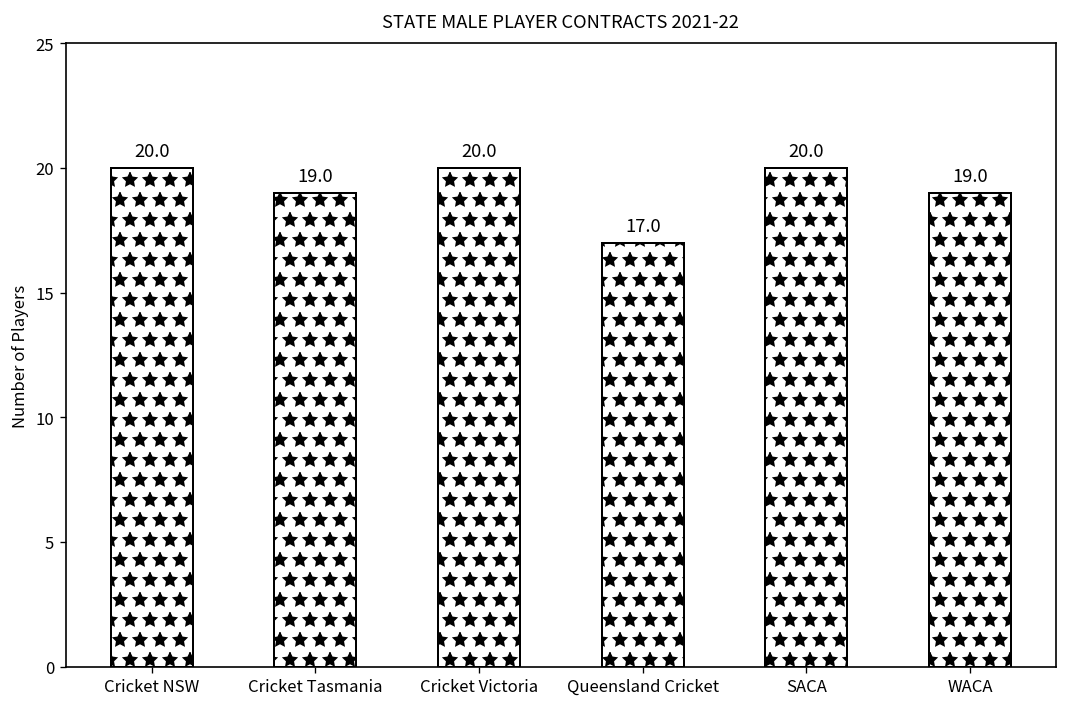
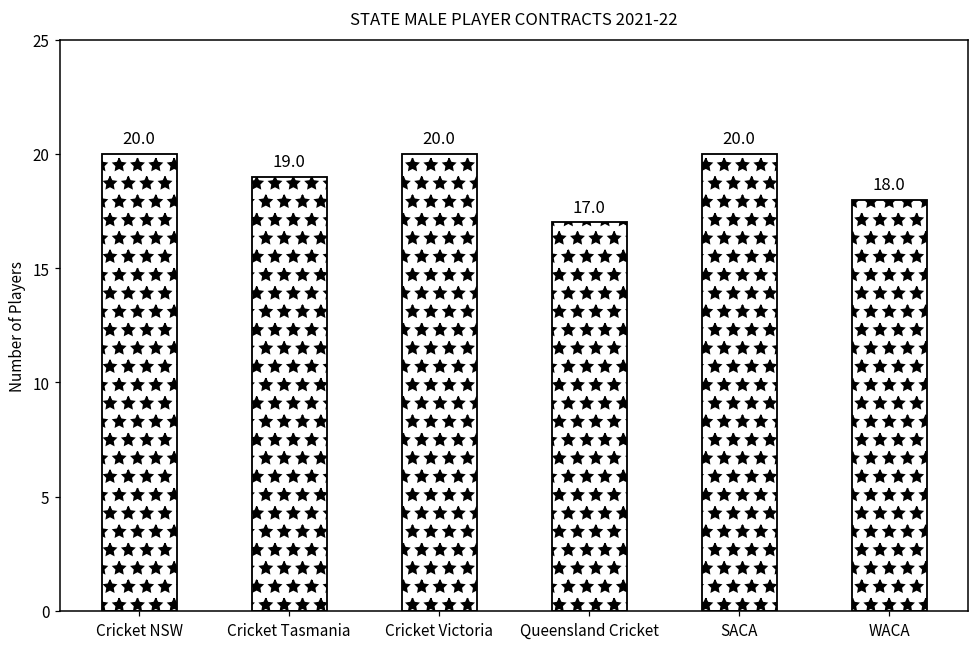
WACA: 19.0 -> 18.0
